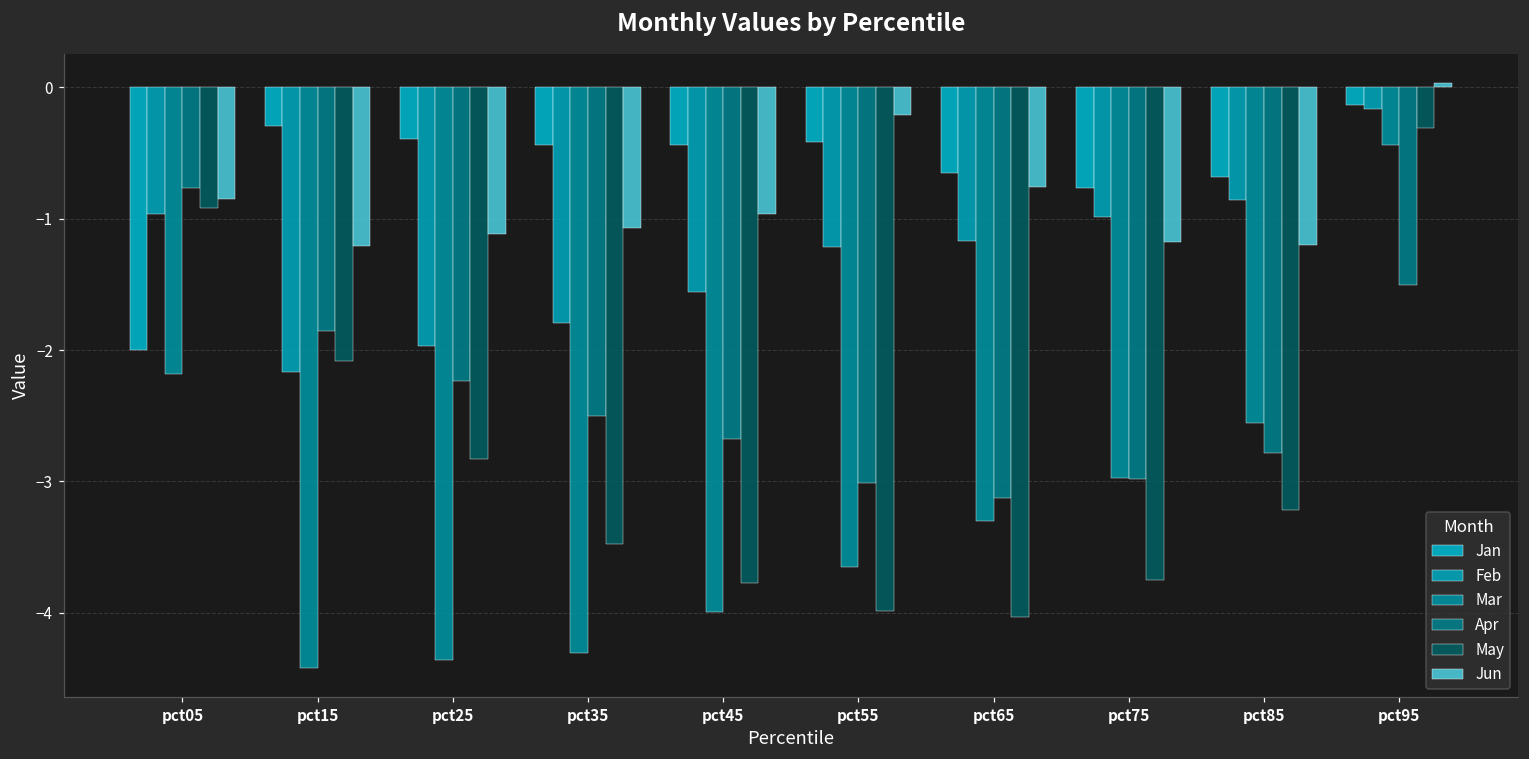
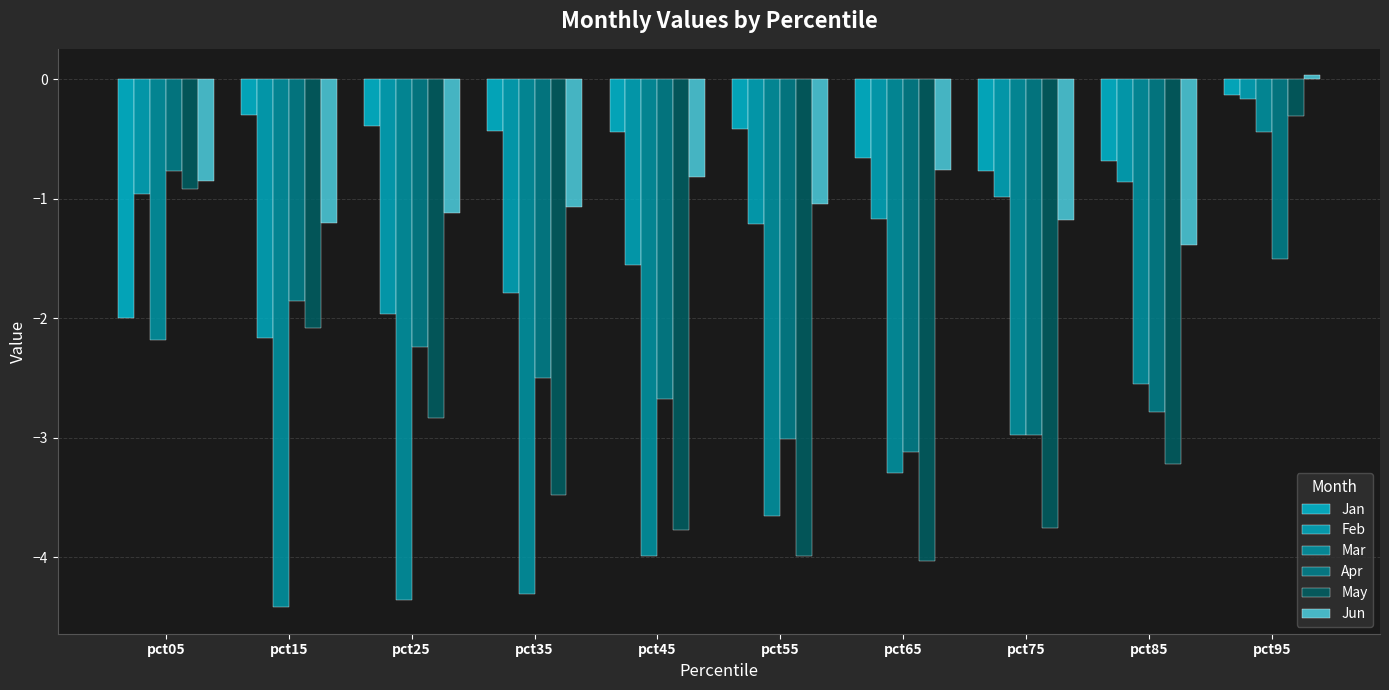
Jun, pct45: -0.96 -> -0.81
Jun, pct55: -0.21 -> -1.05
Jun, pct85: -1.20 -> -1.39
